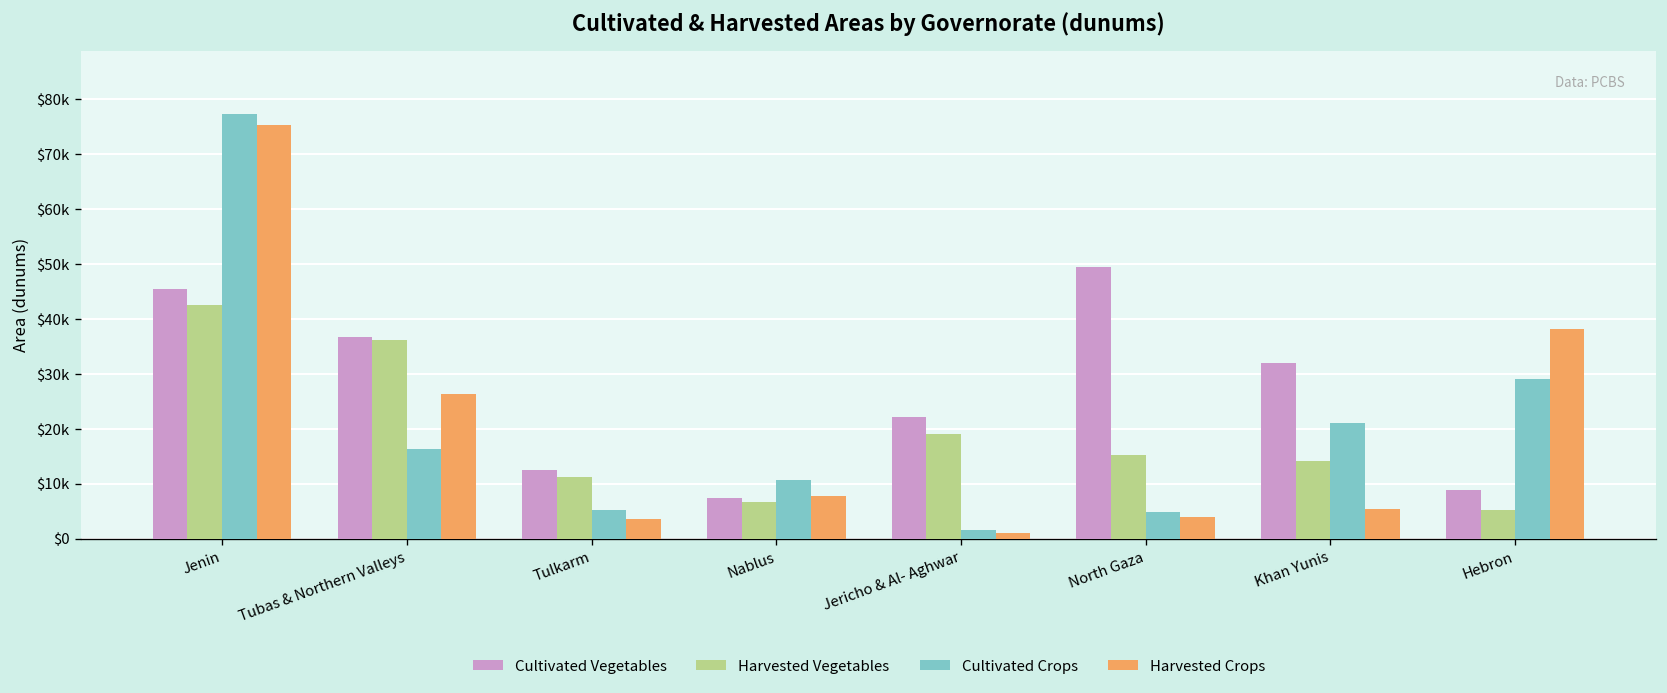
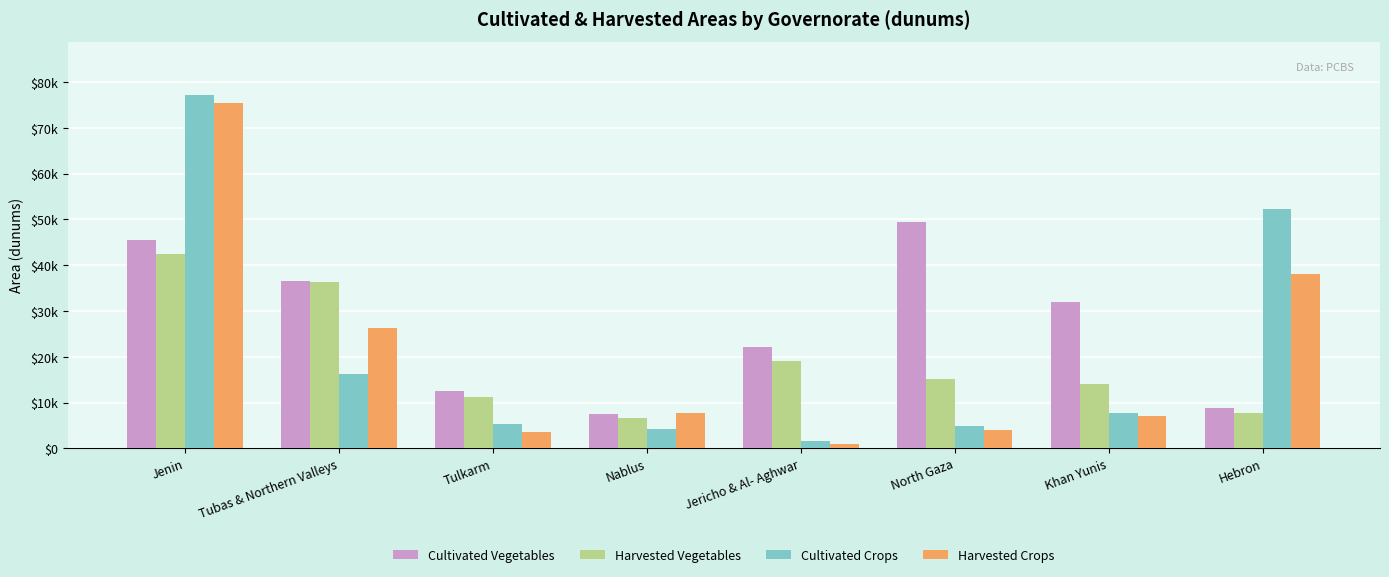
Cultivated Crops, Nablus: $11000 -> $4000
Cultivated Crops, Khan Yunis: $21000 -> $8000
Harvested Crops, Khan Yunis: $5000 -> $7000
Harvested Vegetables, Hebron: $5000 -> $8000
Cultivated Crops, Hebron: $29000 -> $52000
